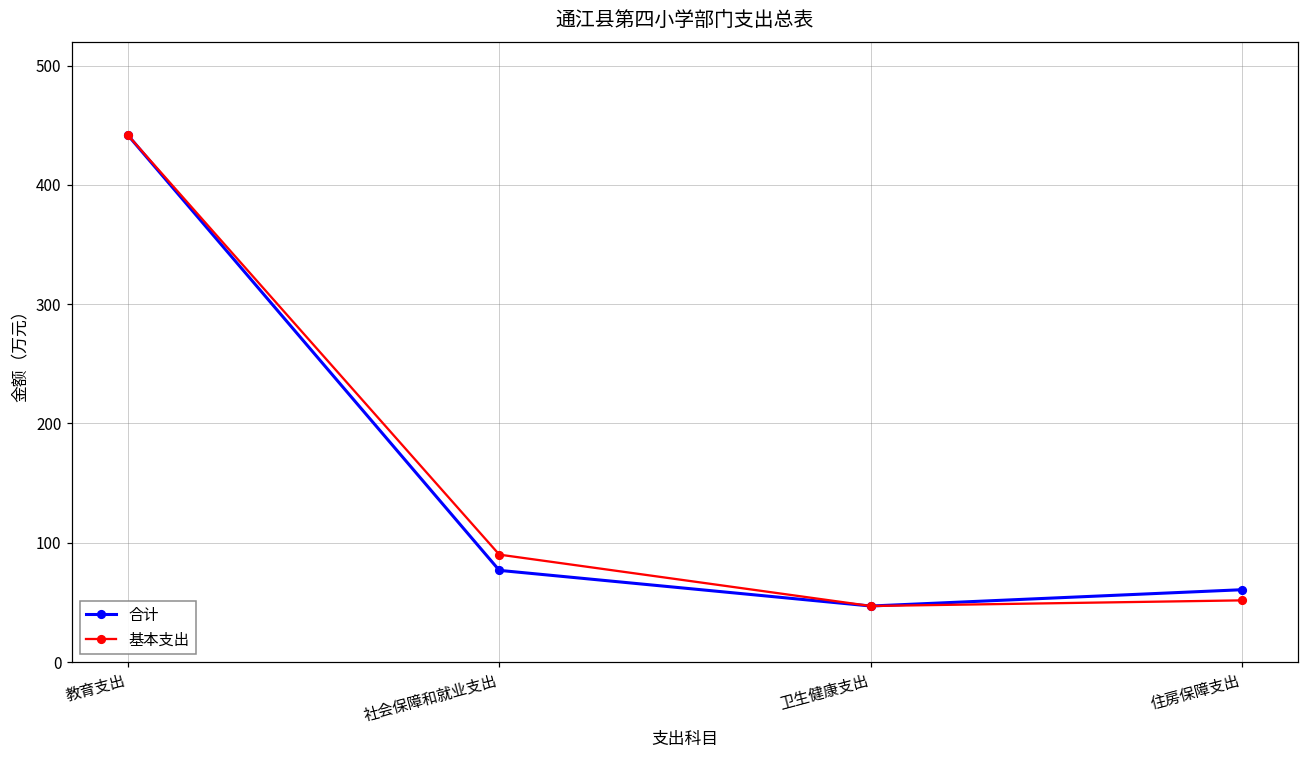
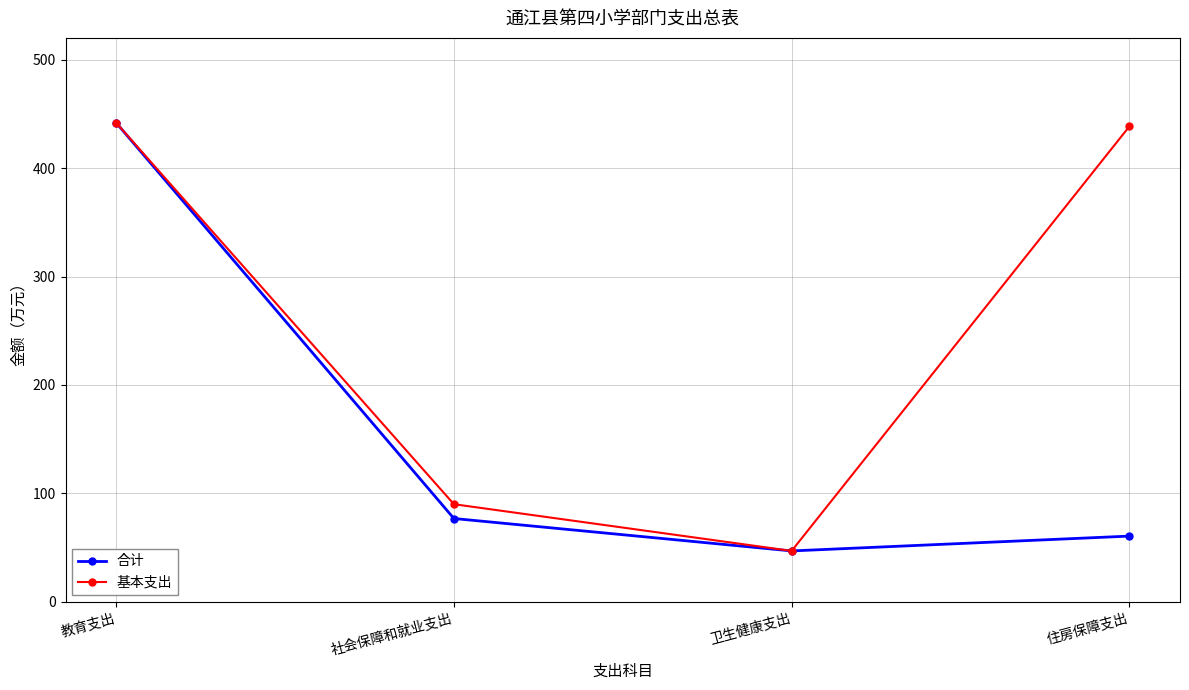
基本支出, 住房保障支出: 52 -> 438
